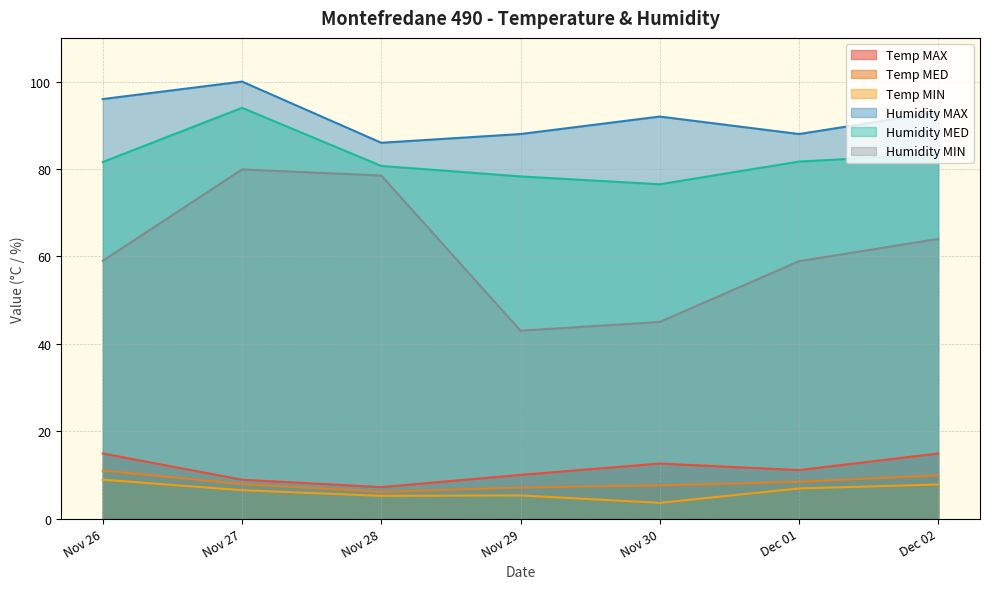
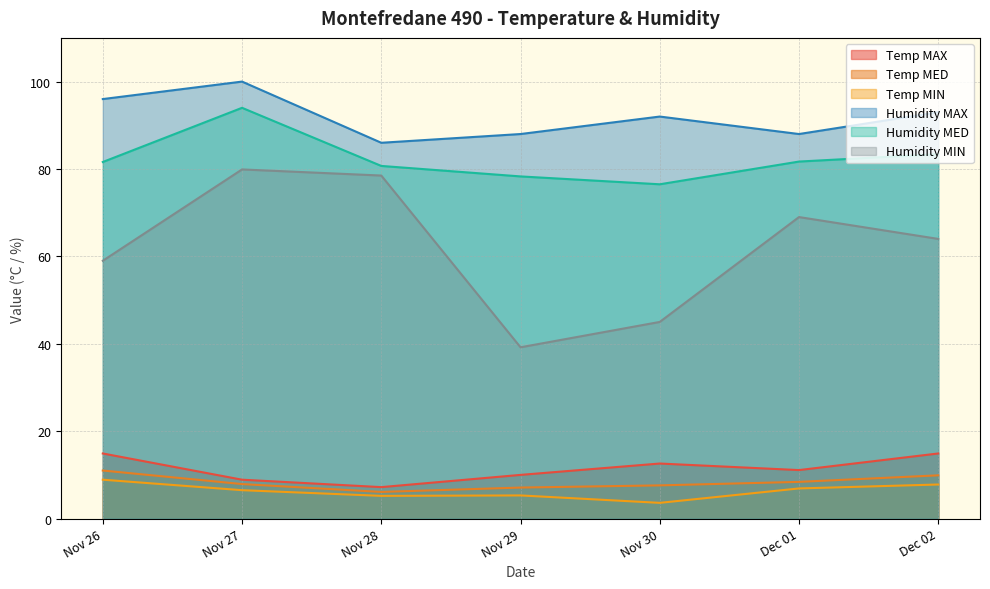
Humidity MIN, Nov 29: 43 -> 39
Humidity MIN, Dec 01: 59 -> 69
